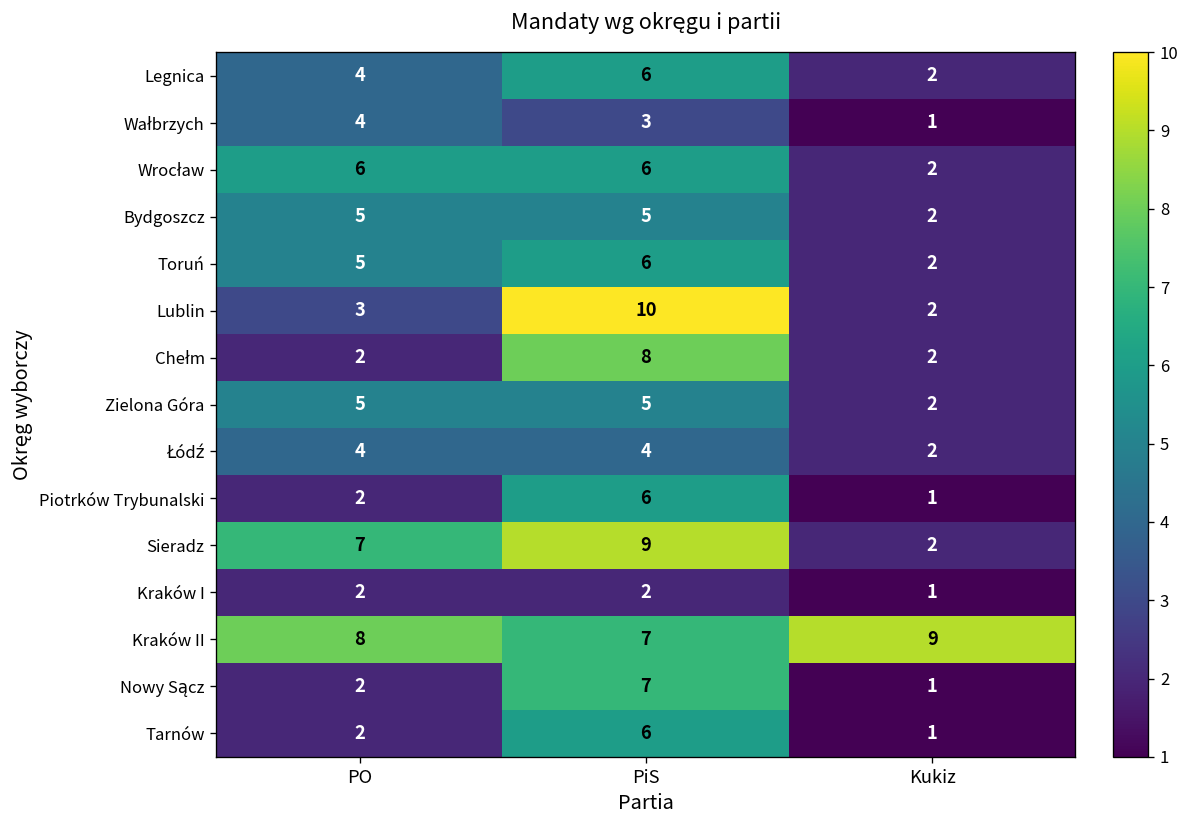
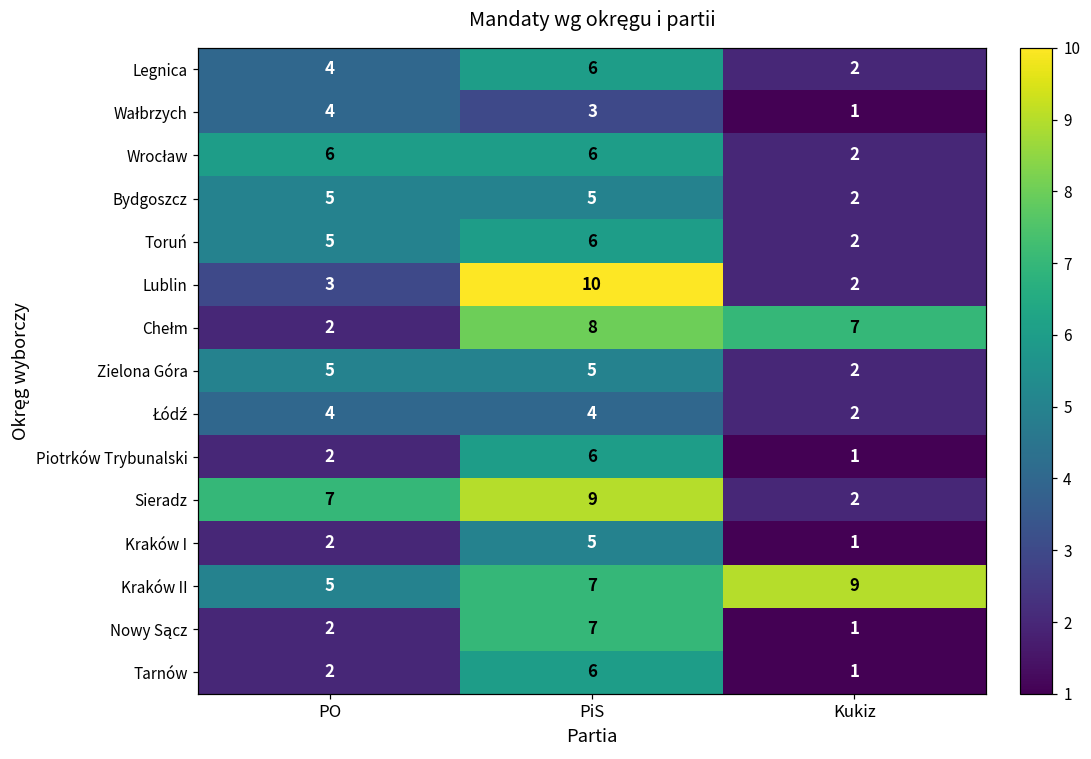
Chełm, Kukiz: 2 -> 7
Kraków I, PiS: 2 -> 5
Kraków II, PO: 8 -> 5
